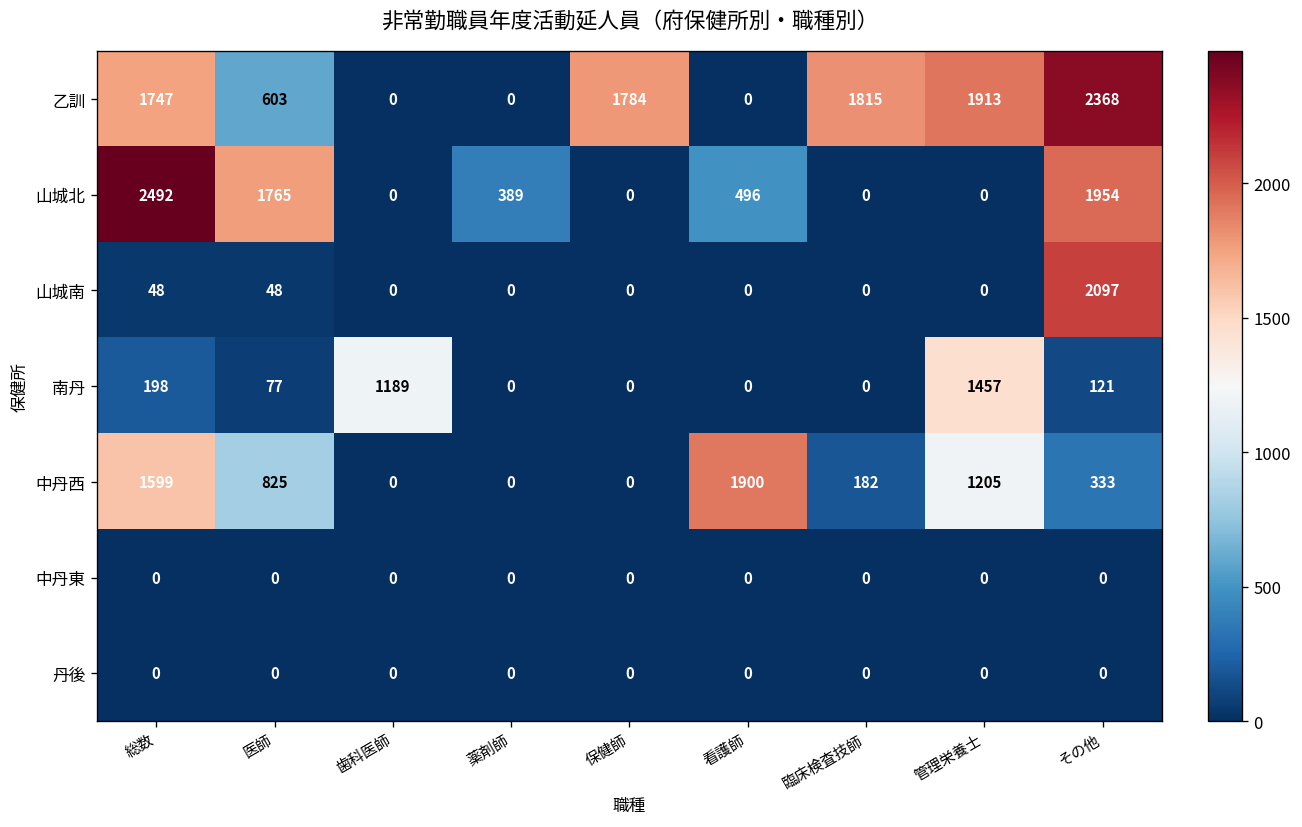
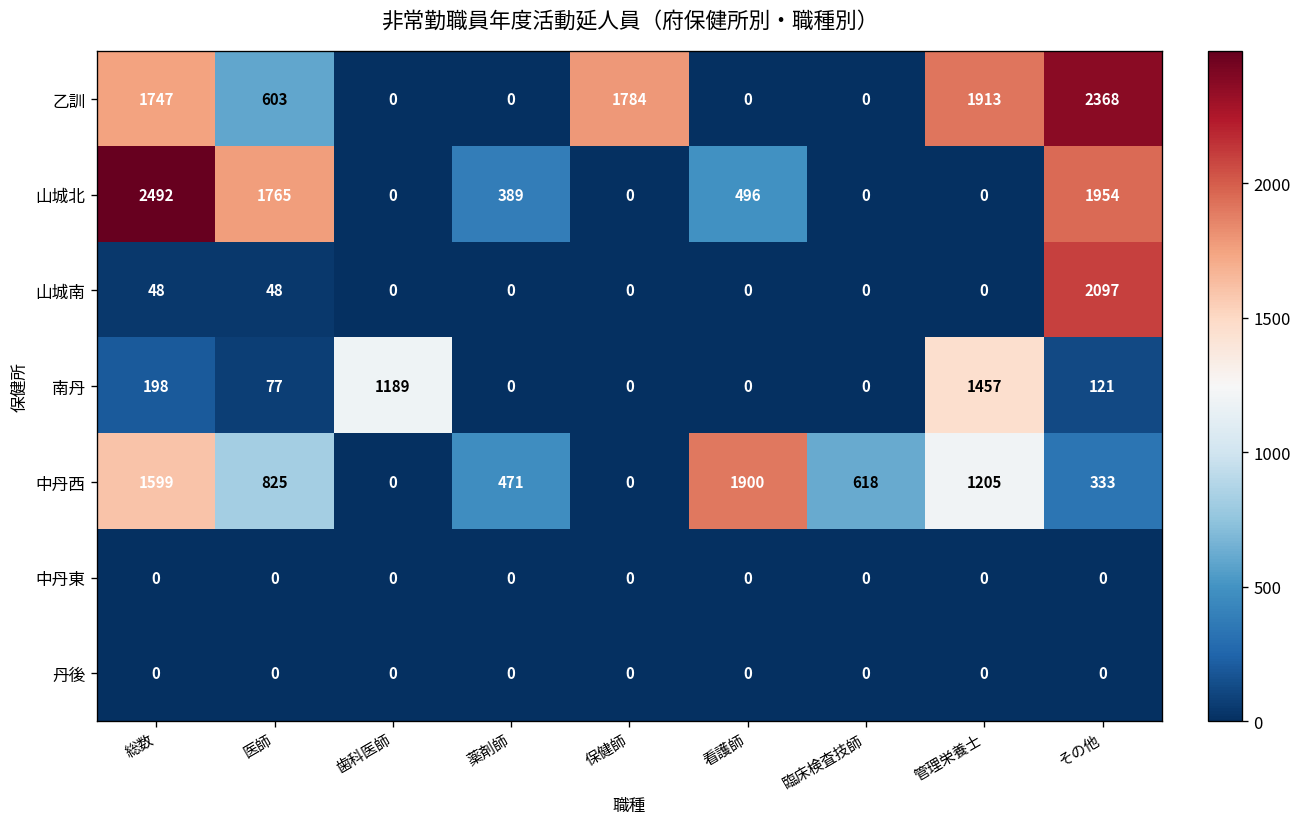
乙訓, 臨床検査技師: 1815 -> 0
中丹西, 薬剤師: 0 -> 471
中丹西, 臨床検査技師: 182 -> 618
